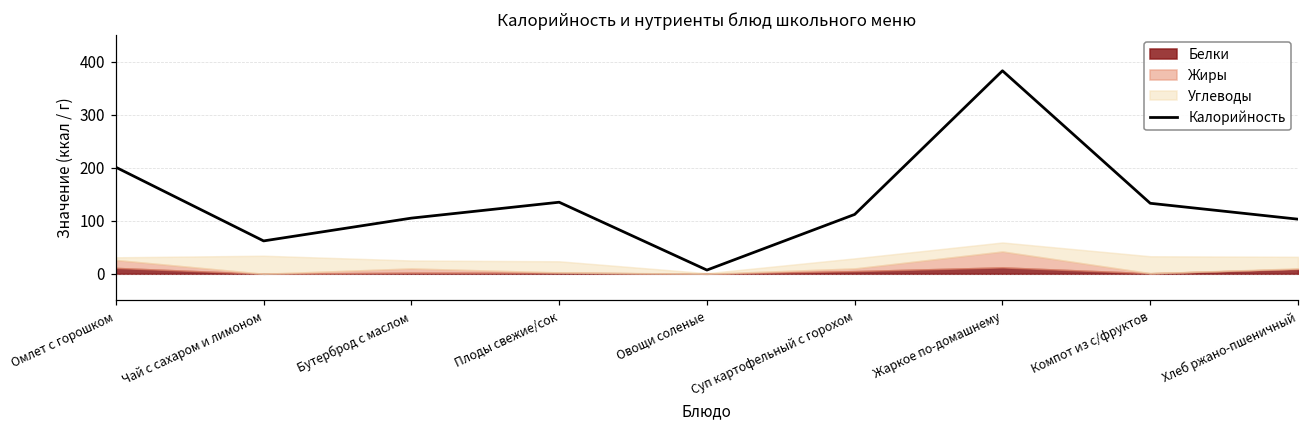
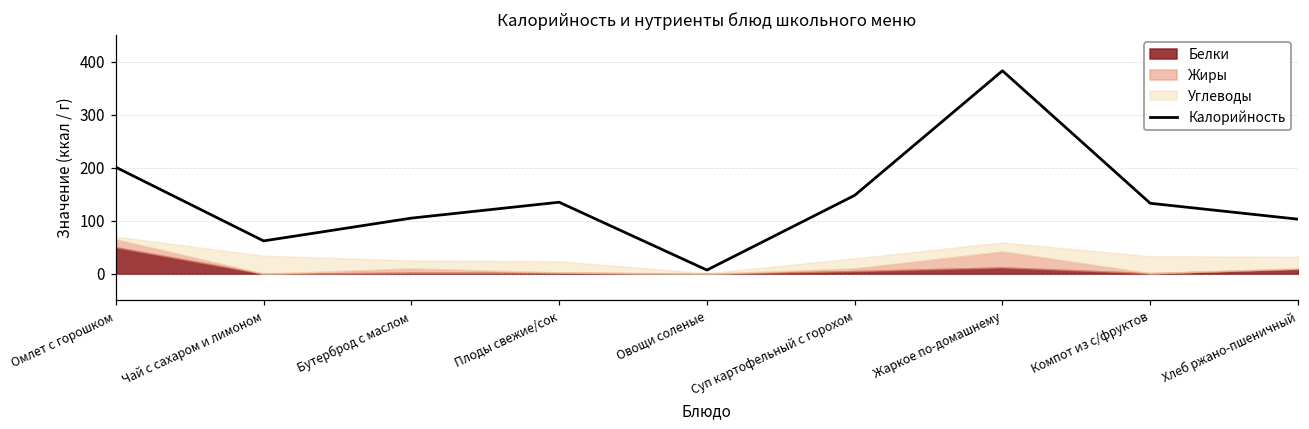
Белки, Омлет с горошком: 10 -> 50
Калорийность, Суп картофельный с горохом: 110 -> 150
